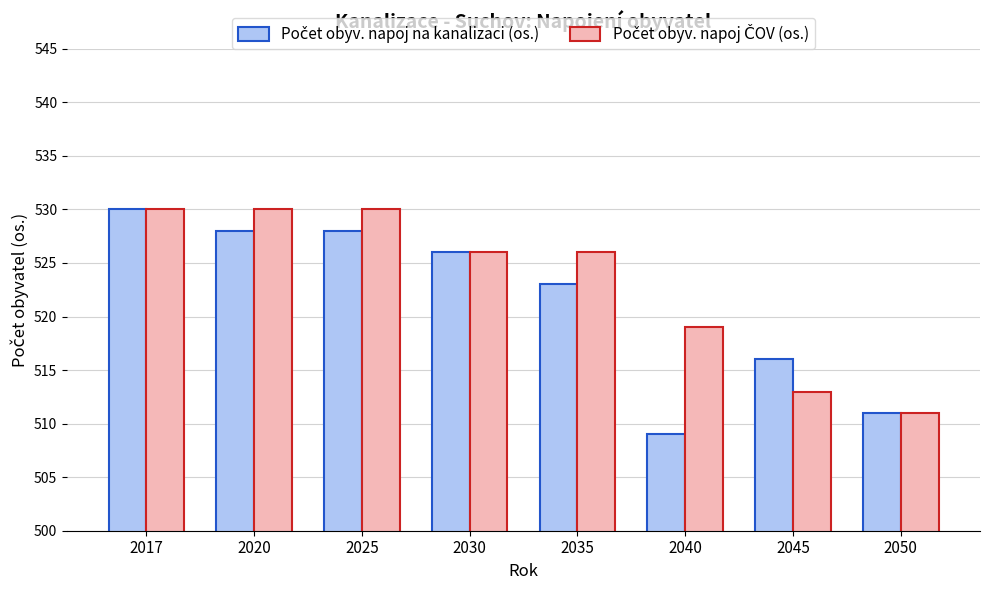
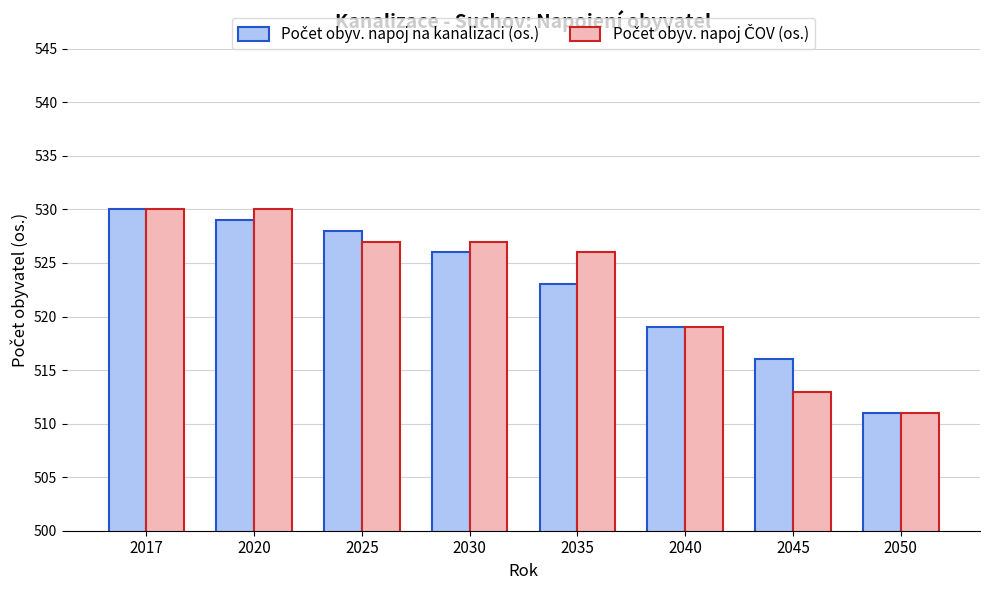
Počet obyv. napoj na kanalizaci (os.), 2020: 528 -> 529
Počet obyv. napoj ČOV (os.), 2025: 530 -> 527
Počet obyv. napoj ČOV (os.), 2030: 526 -> 527
Počet obyv. napoj na kanalizaci (os.), 2040: 509 -> 519
